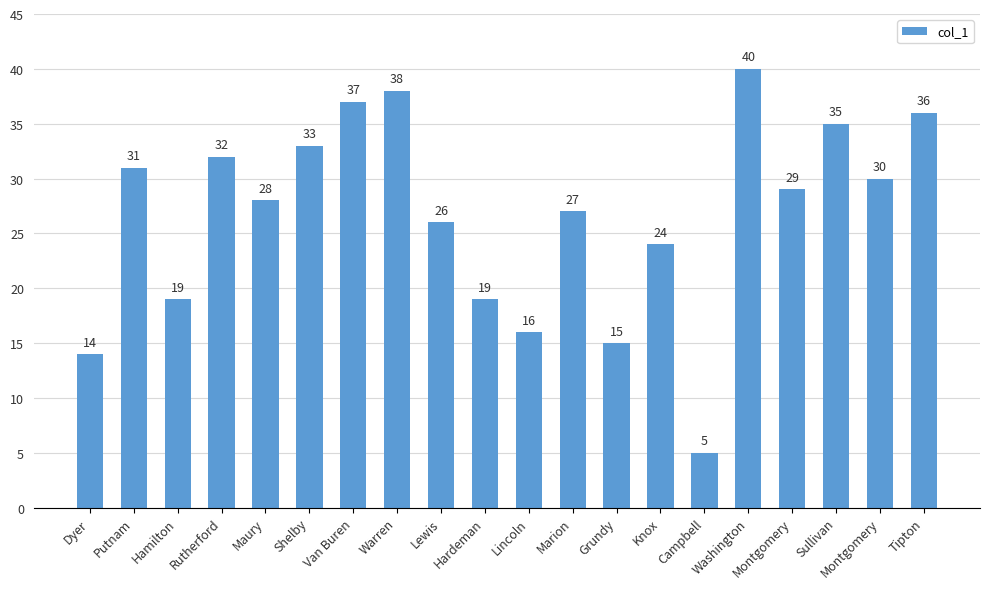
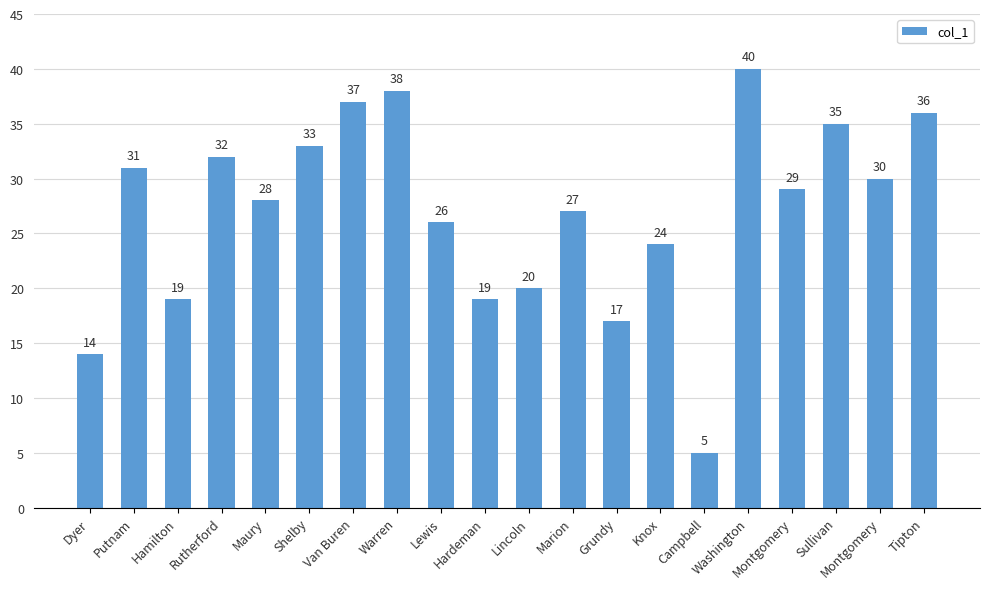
Lincoln: 16 -> 20
Grundy: 15 -> 17
